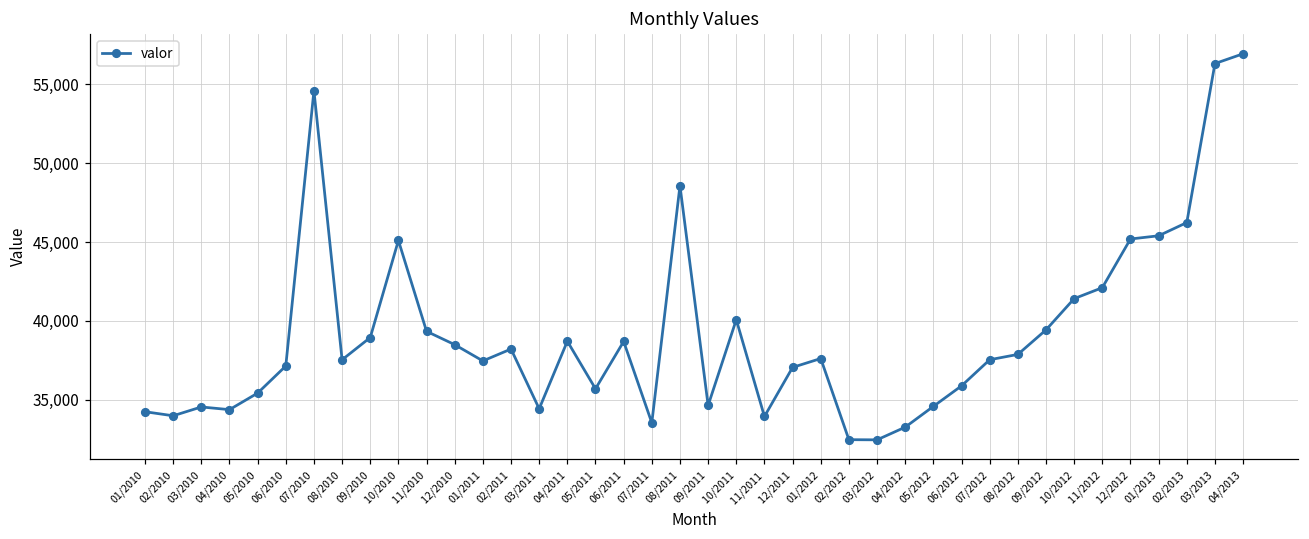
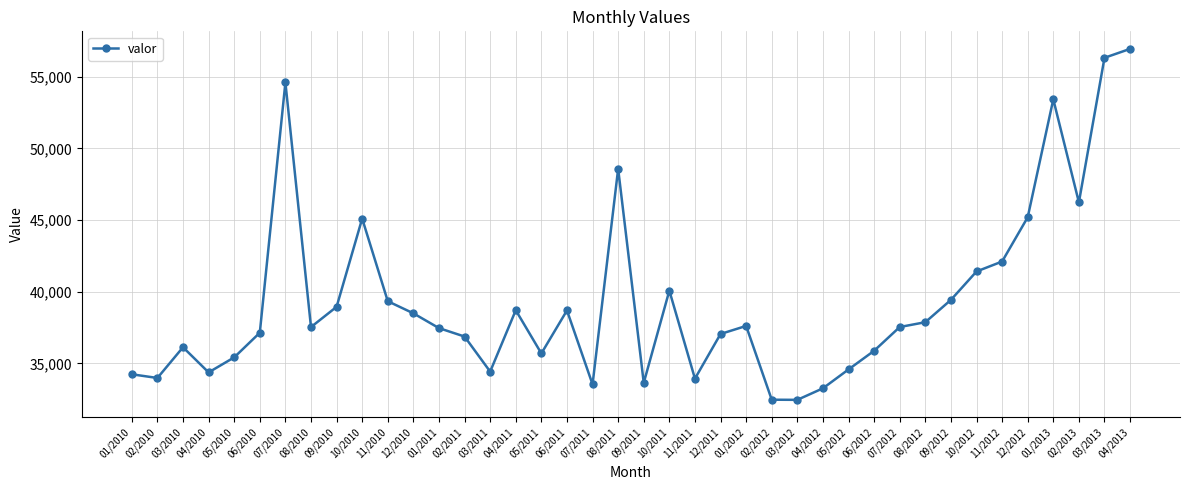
03/2010: 34,500 -> 36,100
02/2011: 38,200 -> 36,900
09/2011: 34,600 -> 33,600
01/2013: 45,400 -> 53,400
